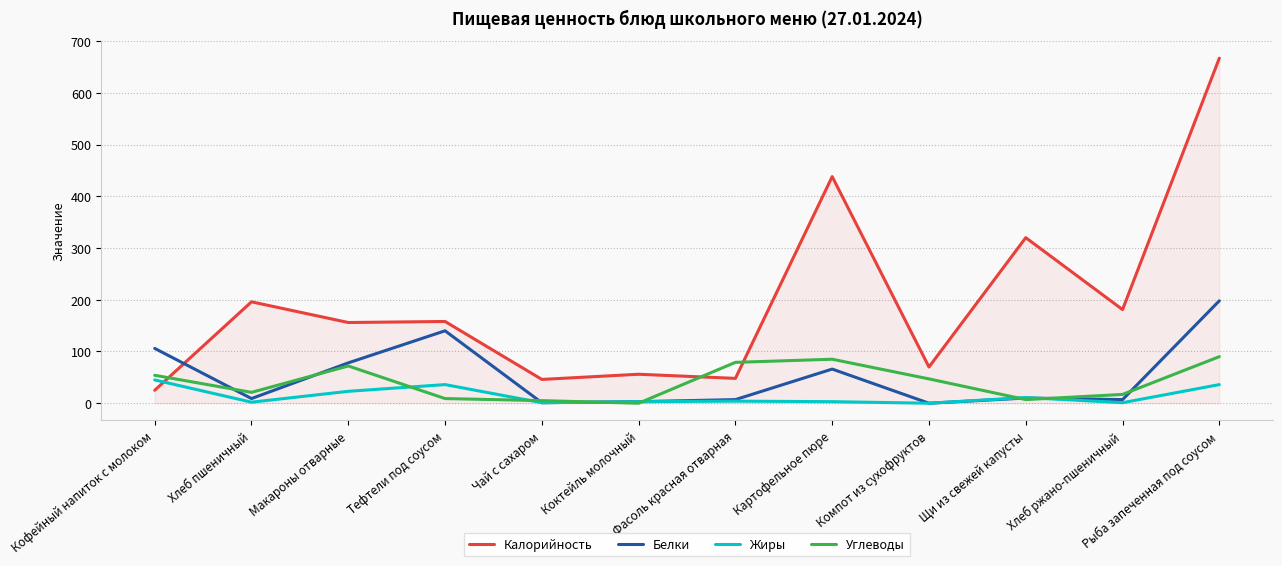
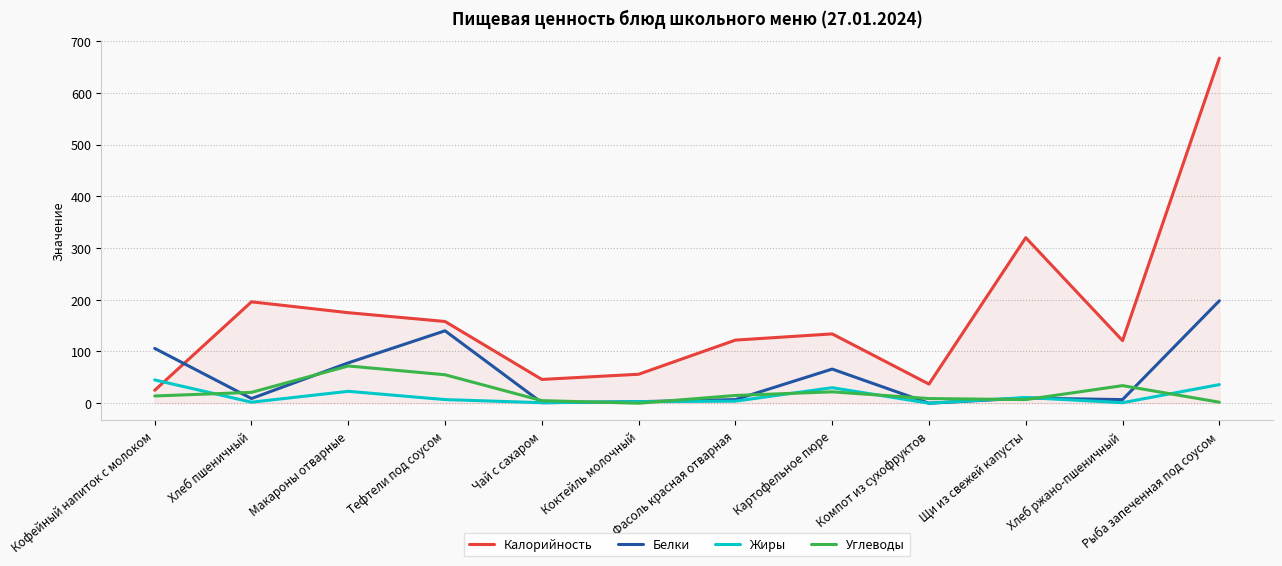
Углеводы, Кофейный напиток с молоком: 50 -> 10
Калорийность, Макароны отварные: 160 -> 180
Жиры, Тефтели под соусом: 40 -> 10
Углеводы, Тефтели под соусом: 10 -> 60
Калорийность, Фасоль красная отварная: 50 -> 120
Углеводы, Фасоль красная отварная: 80 -> 20
Калорийность, Картофельное пюре: 440 -> 130
Жиры, Картофельное пюре: 0 -> 30
Углеводы, Картофельное пюре: 90 -> 20
Калорийность, Компот из сухофруктов: 70 -> 40
Углеводы, Компот из сухофруктов: 50 -> 10
Калорийность, Хлеб ржано-пшеничный: 180 -> 120
Углеводы, Хлеб ржано-пшеничный: 20 -> 30
Углеводы, Рыба запеченная под соусом: 90 -> 0
